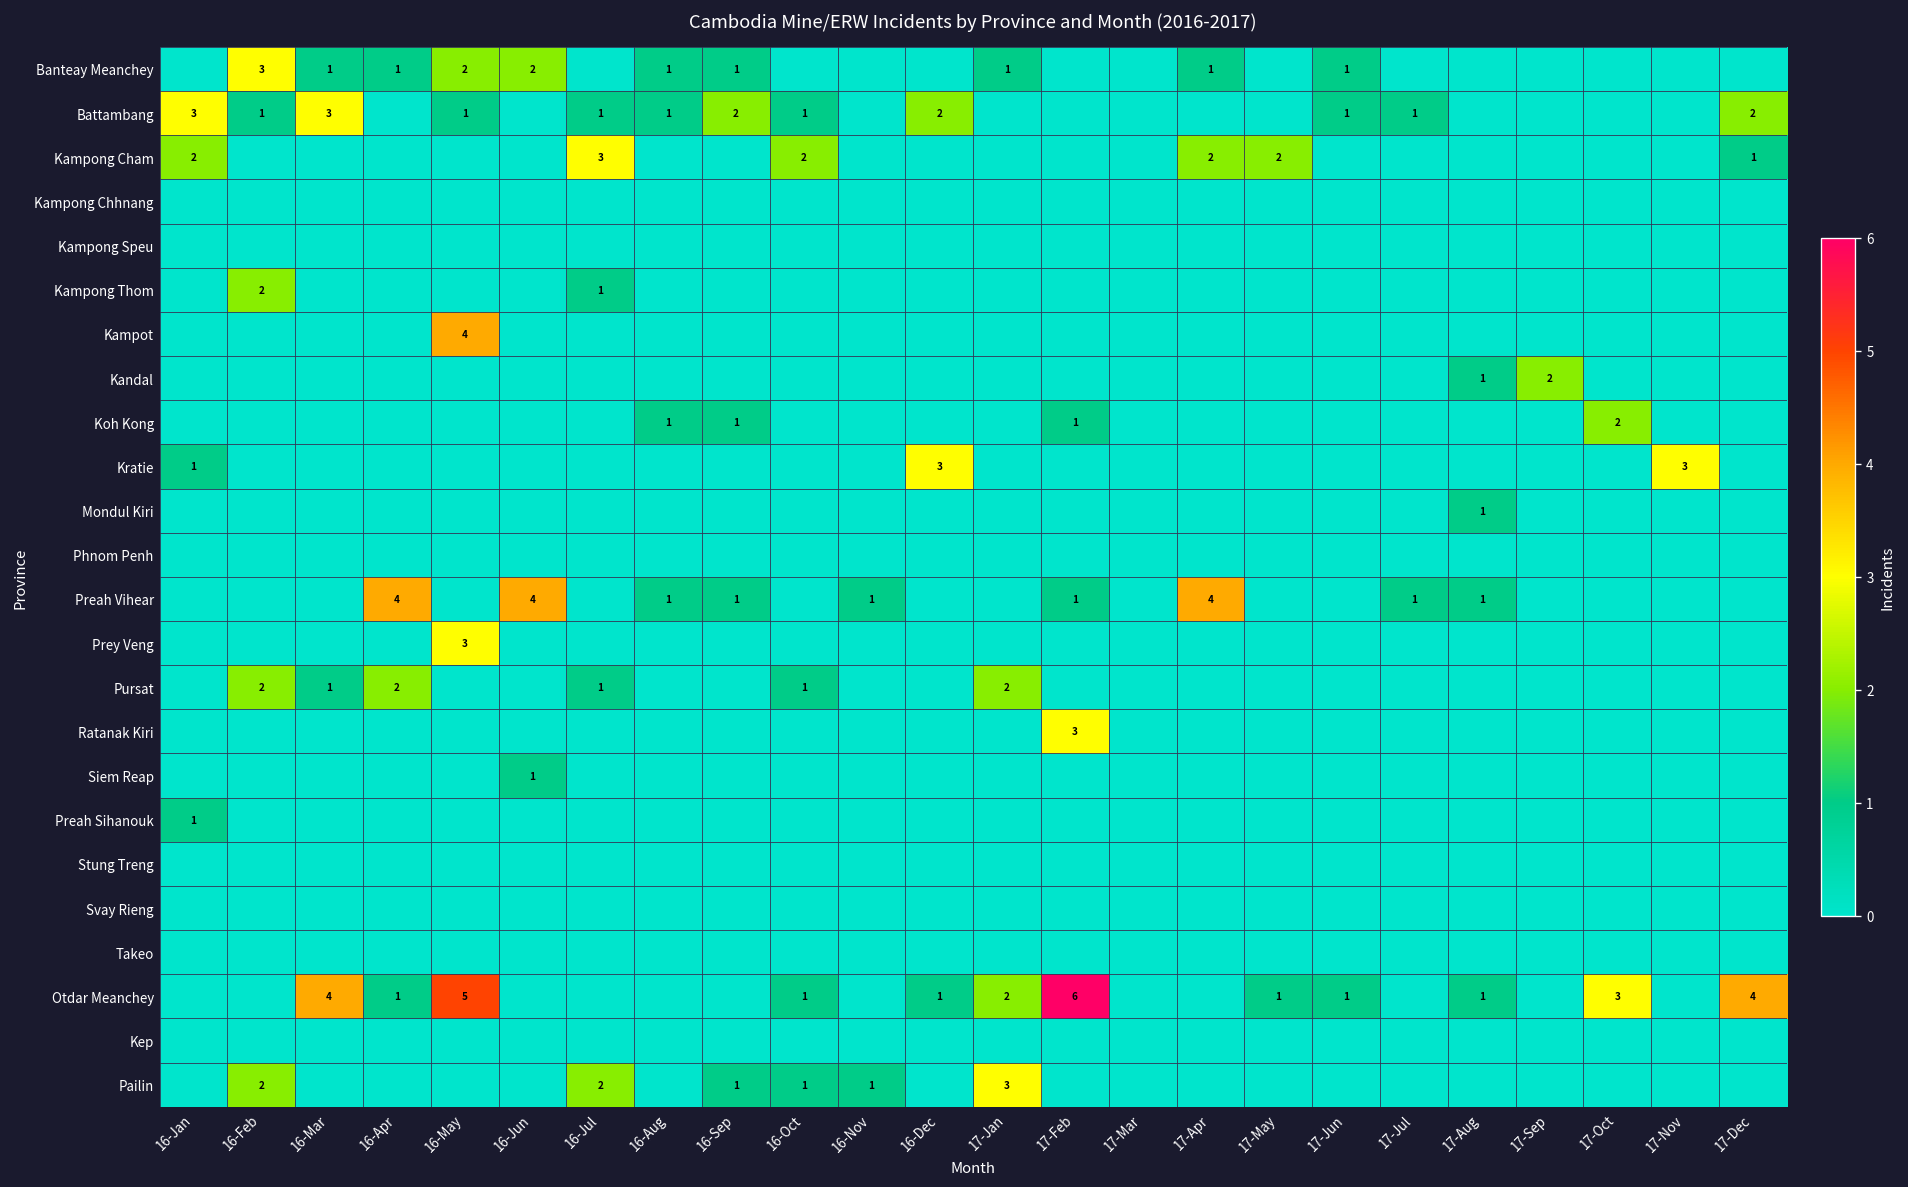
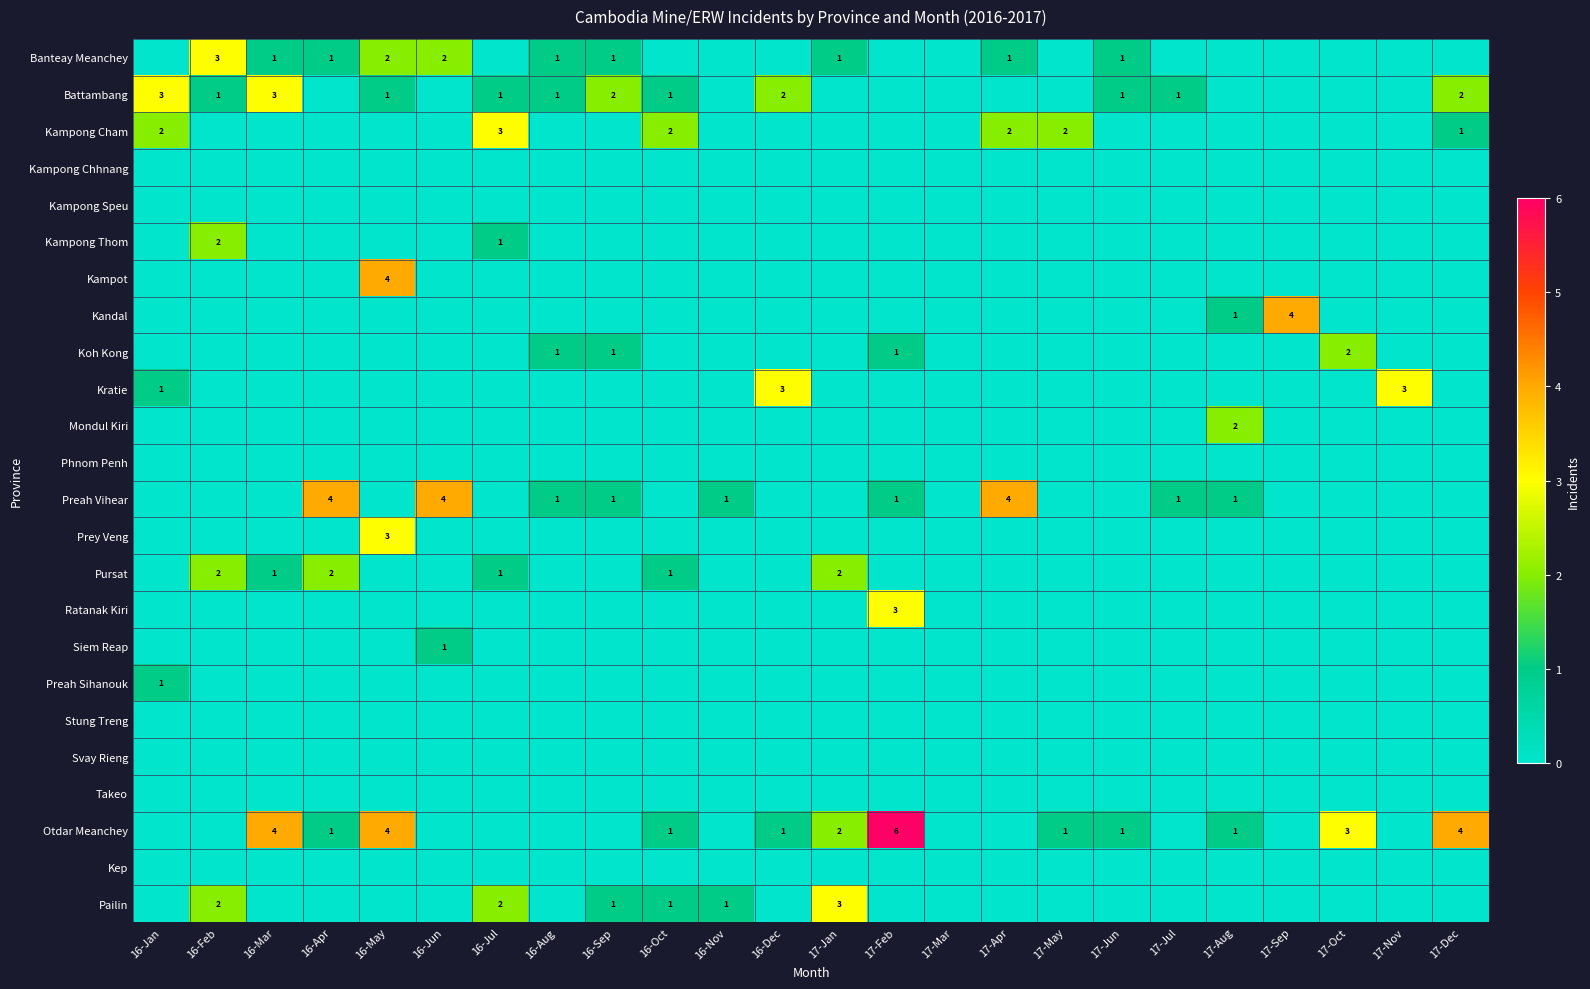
Kandal, 17-Sep: 2 -> 4
Mondul Kiri, 17-Aug: 1 -> 2
Otdar Meanchey, 16-May: 5 -> 4
